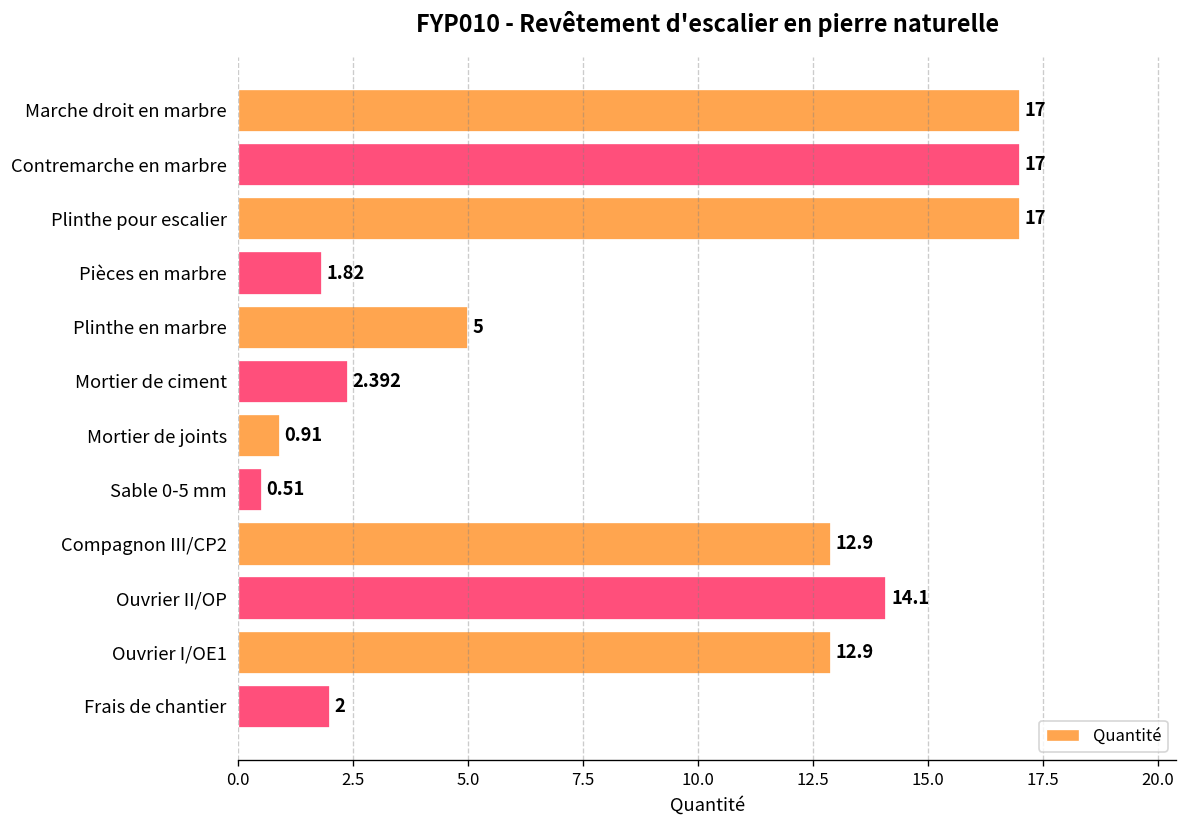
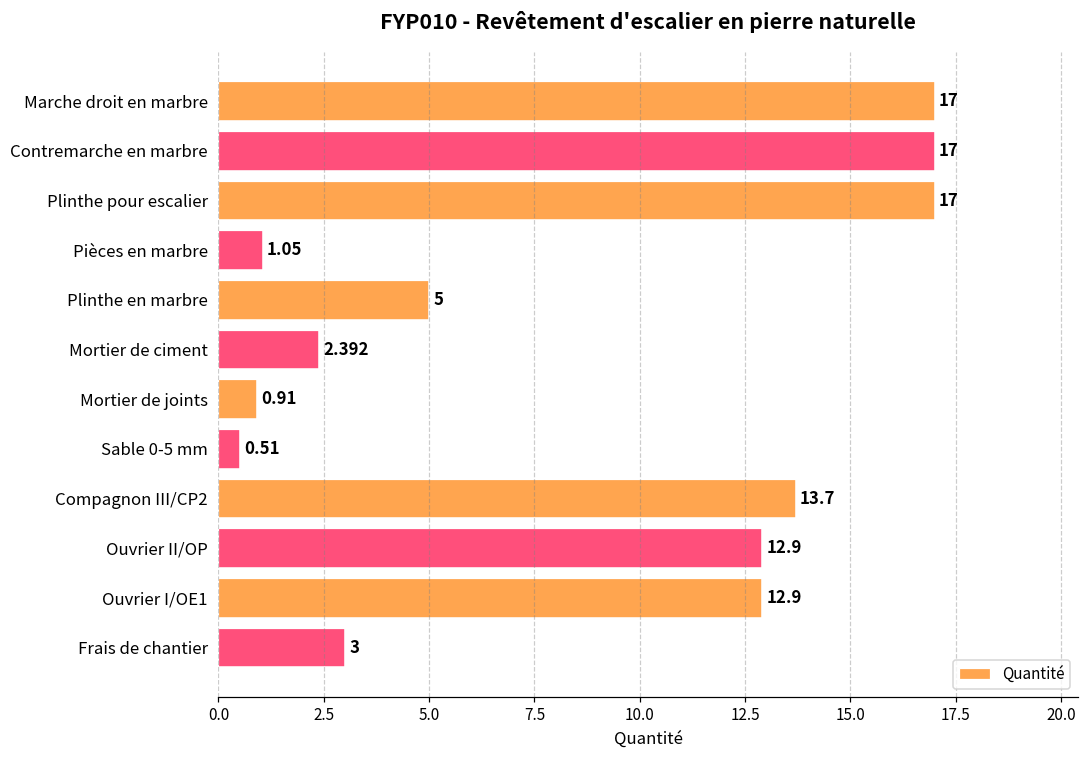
Pièces en marbre: 1.82 -> 1.05
Compagnon III/CP2: 12.9 -> 13.7
Ouvrier II/OP: 14.1 -> 12.9
Frais de chantier: 2 -> 3
